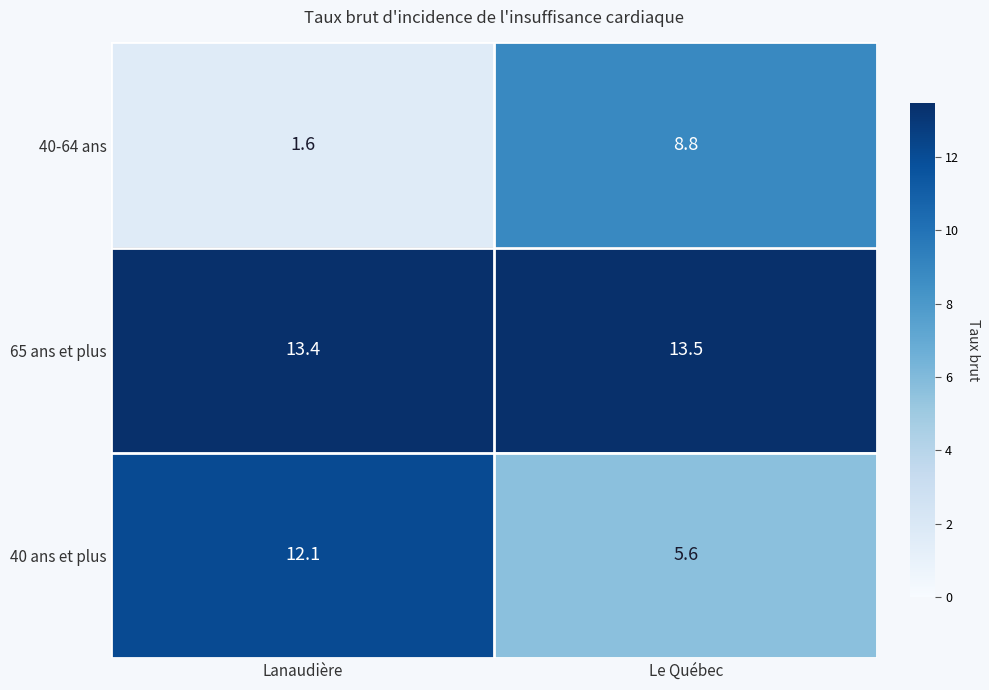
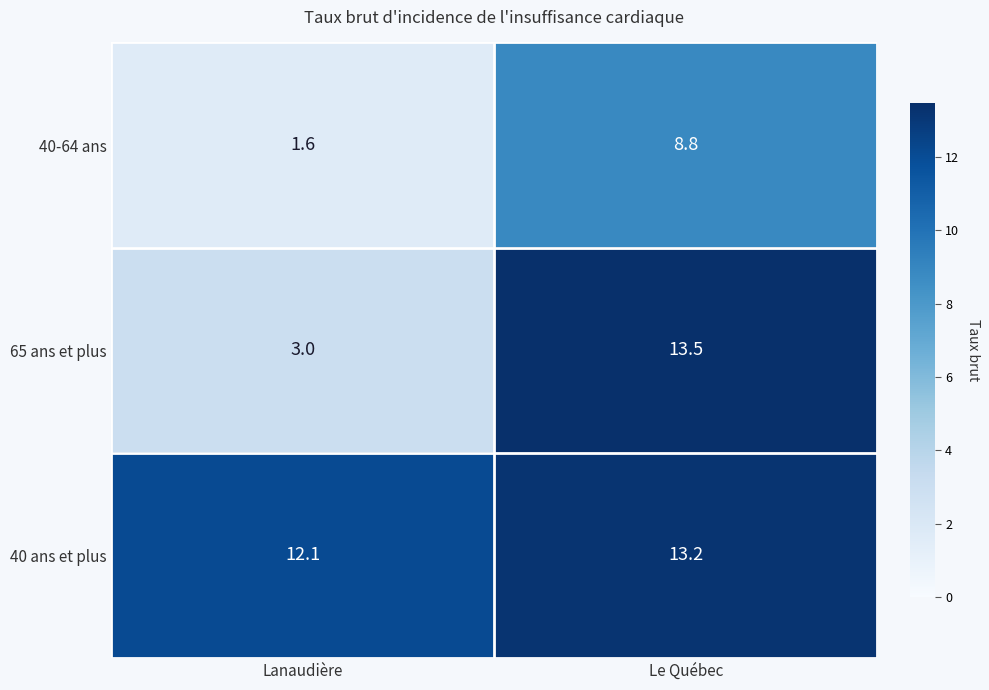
65 ans et plus, Lanaudière: 13.4 -> 3.0
40 ans et plus, Le Québec: 5.6 -> 13.2
